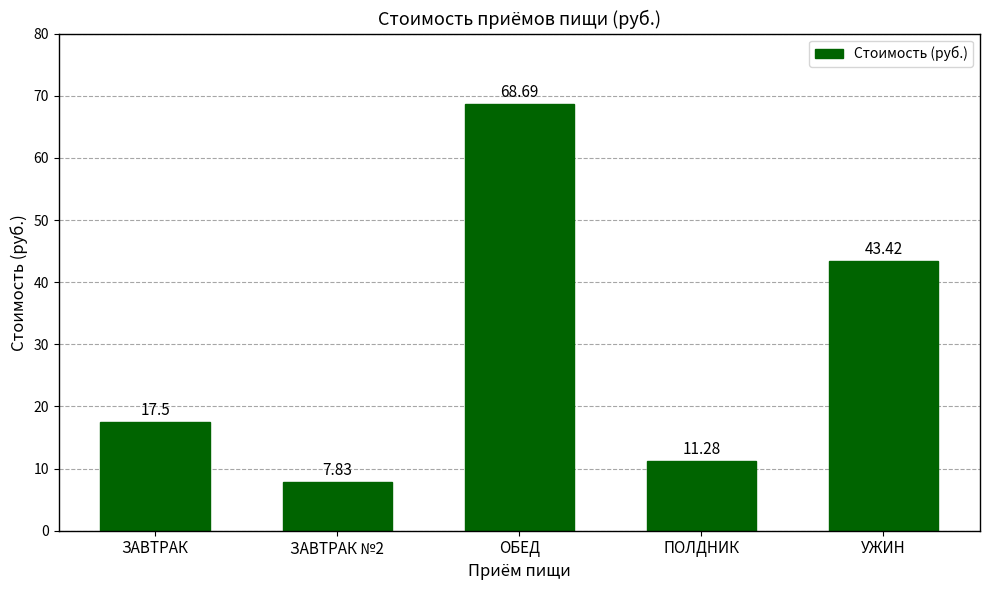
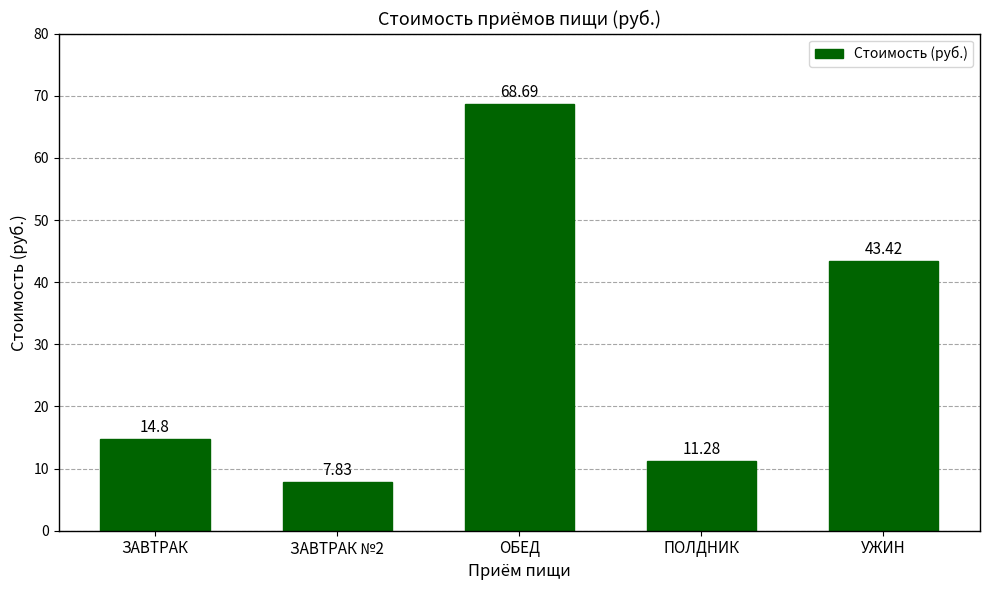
ЗАВТРАК: 17.5 -> 14.8
